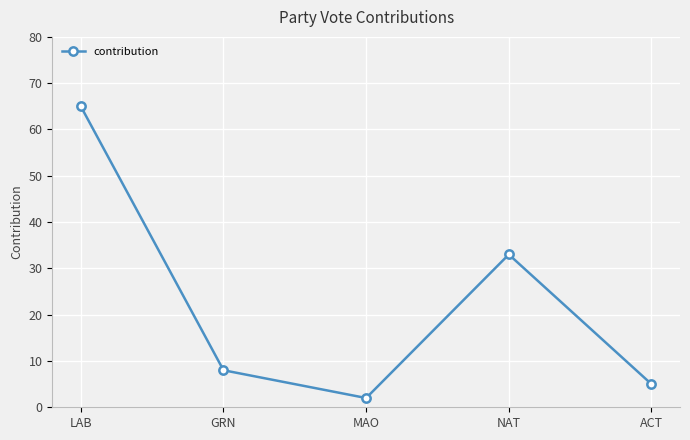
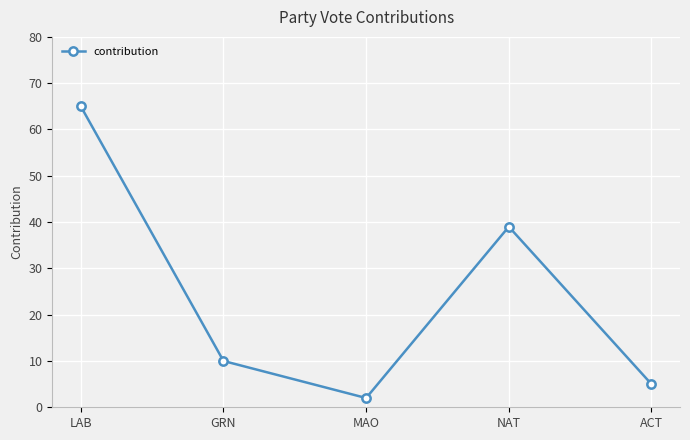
GRN: 8 -> 10
NAT: 33 -> 39
